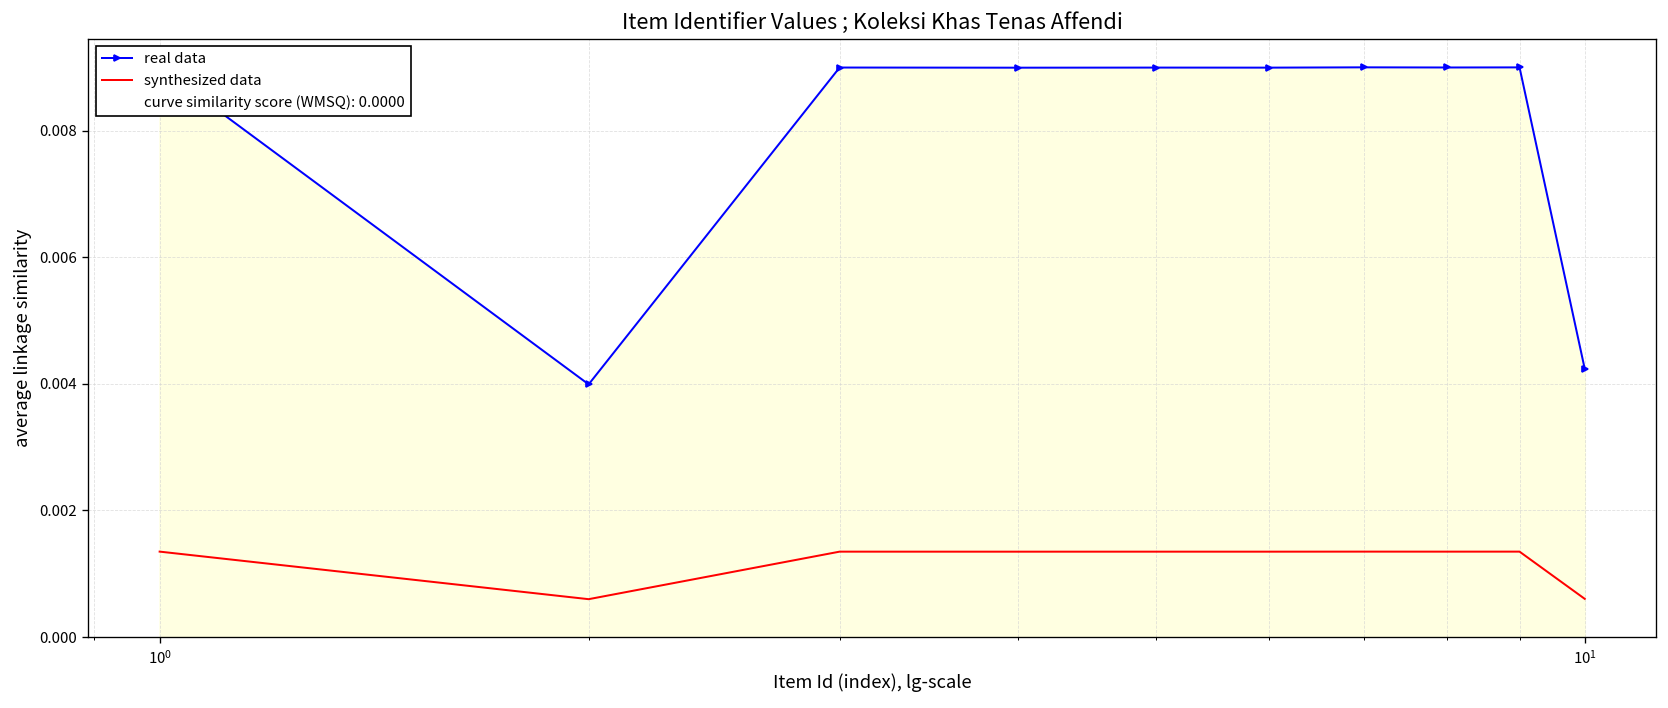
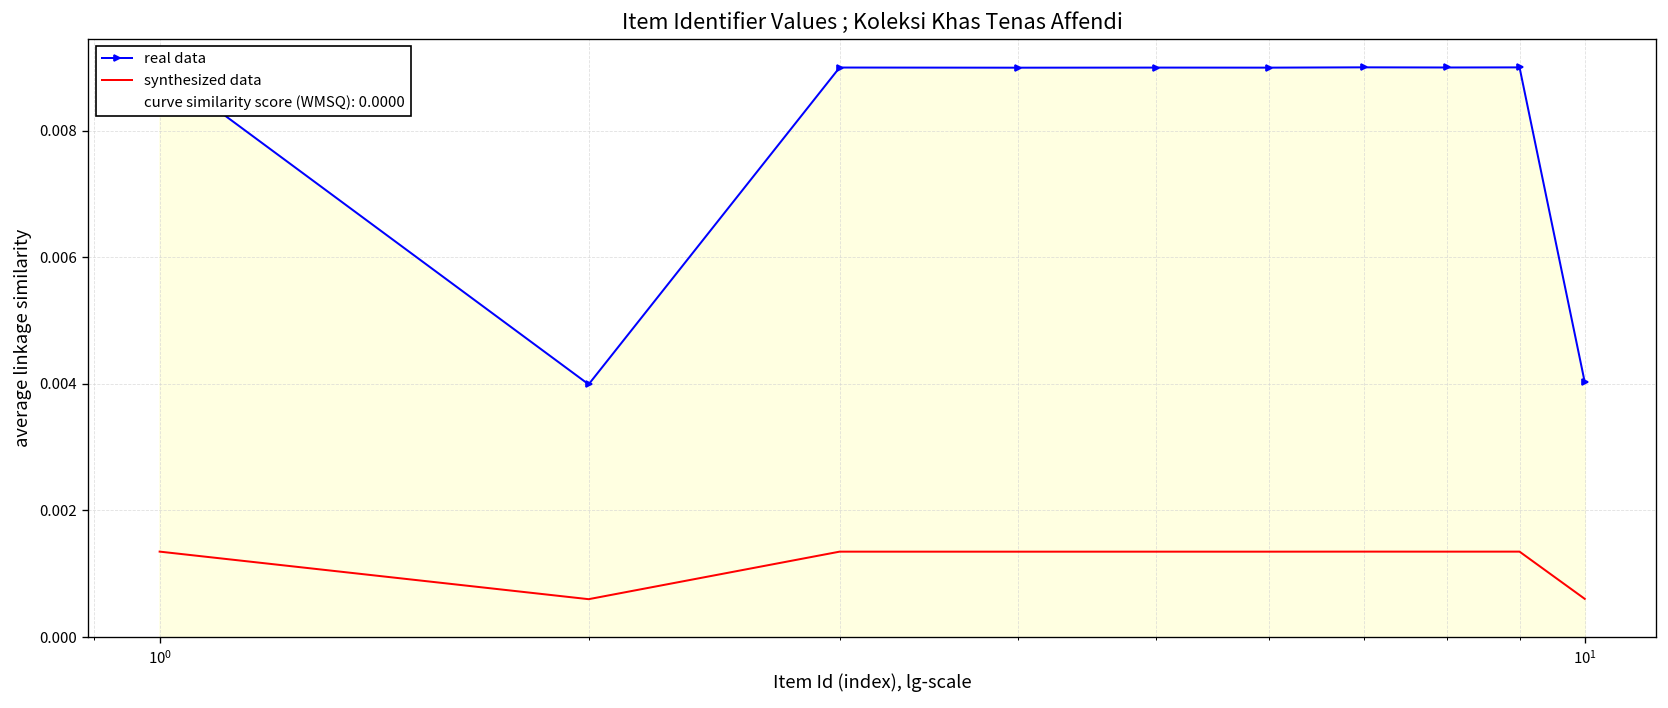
real data, 10^1: 0.0042 -> 0.0040
